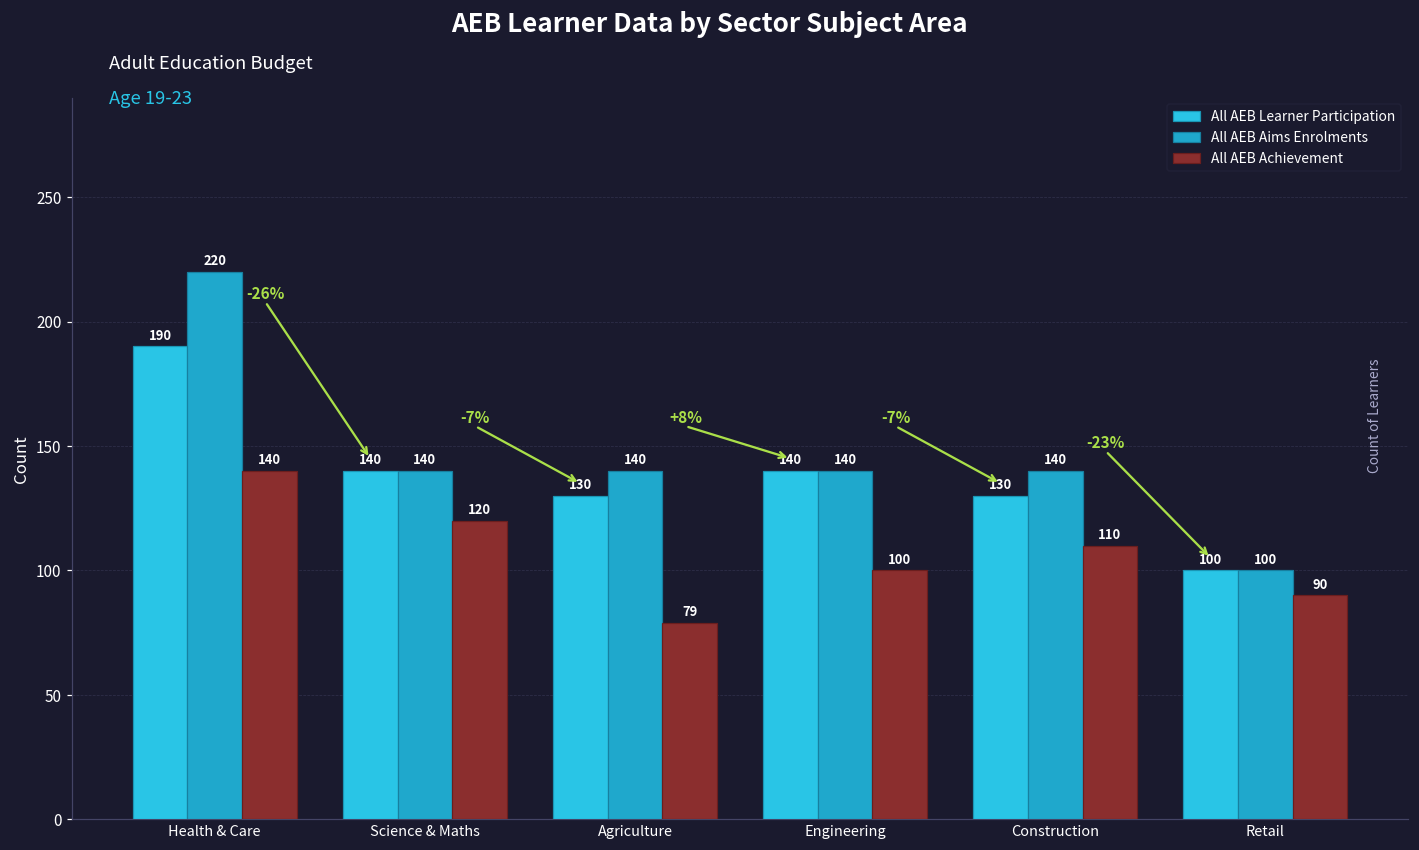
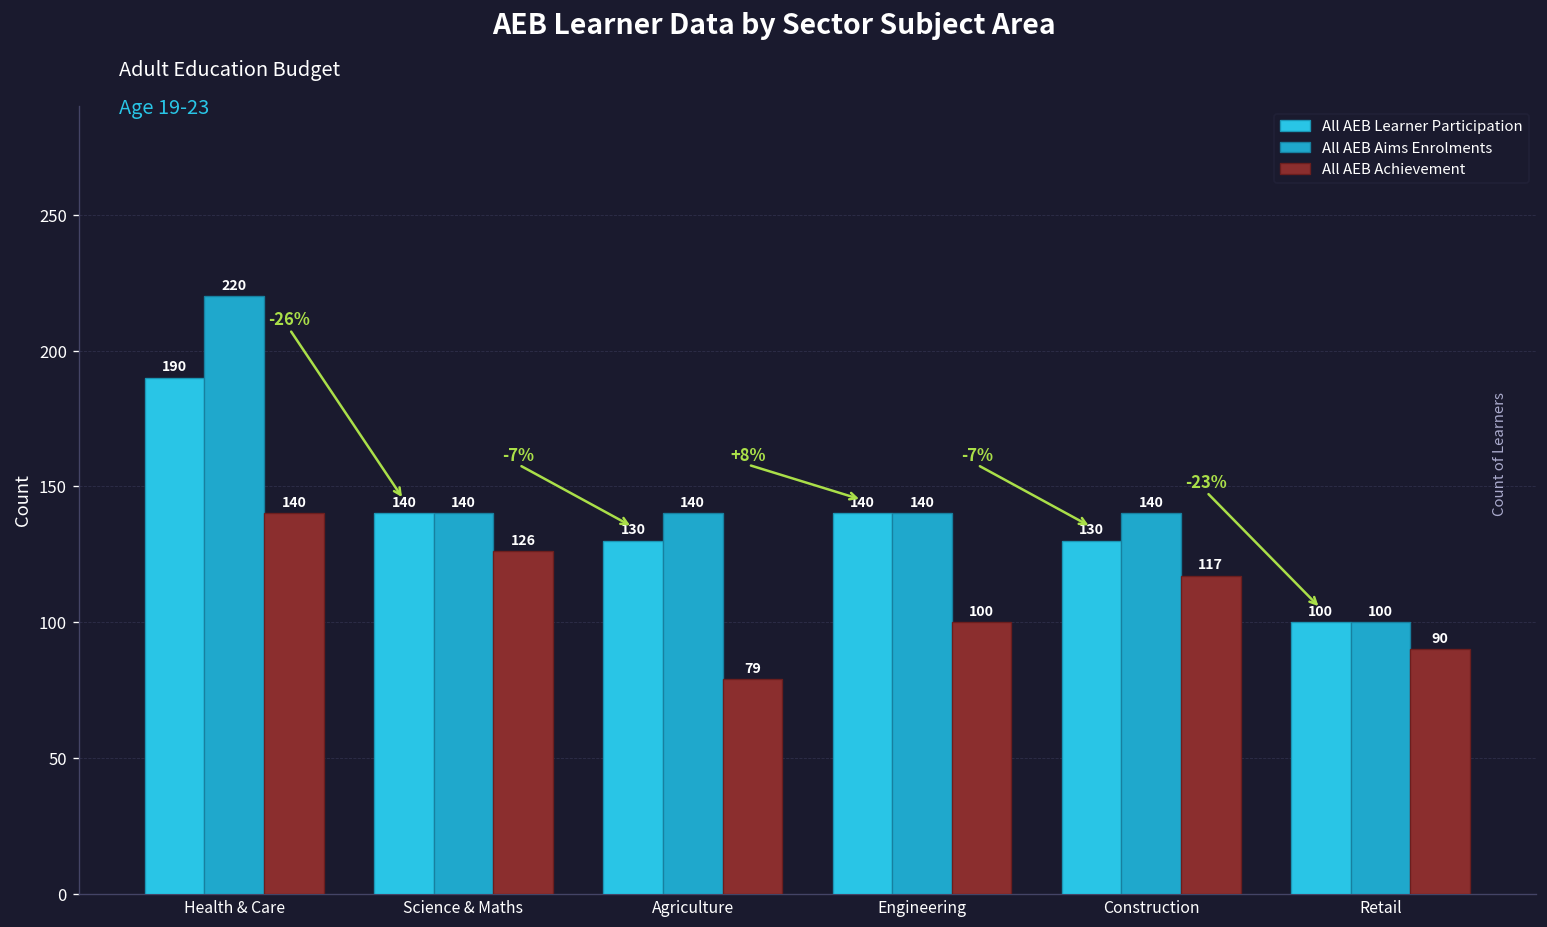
All AEB Achievement, Science & Maths: 120 -> 126
All AEB Achievement, Construction: 110 -> 117
